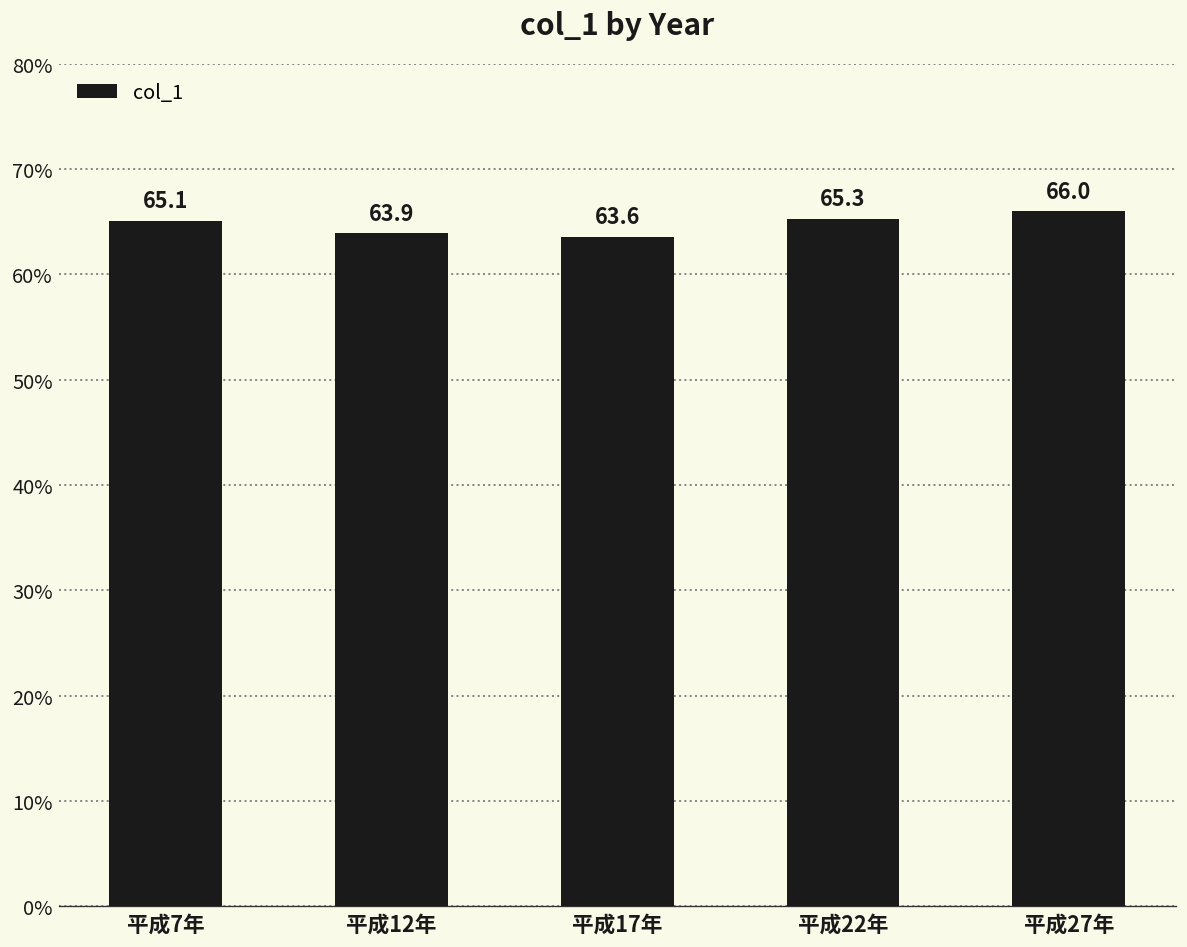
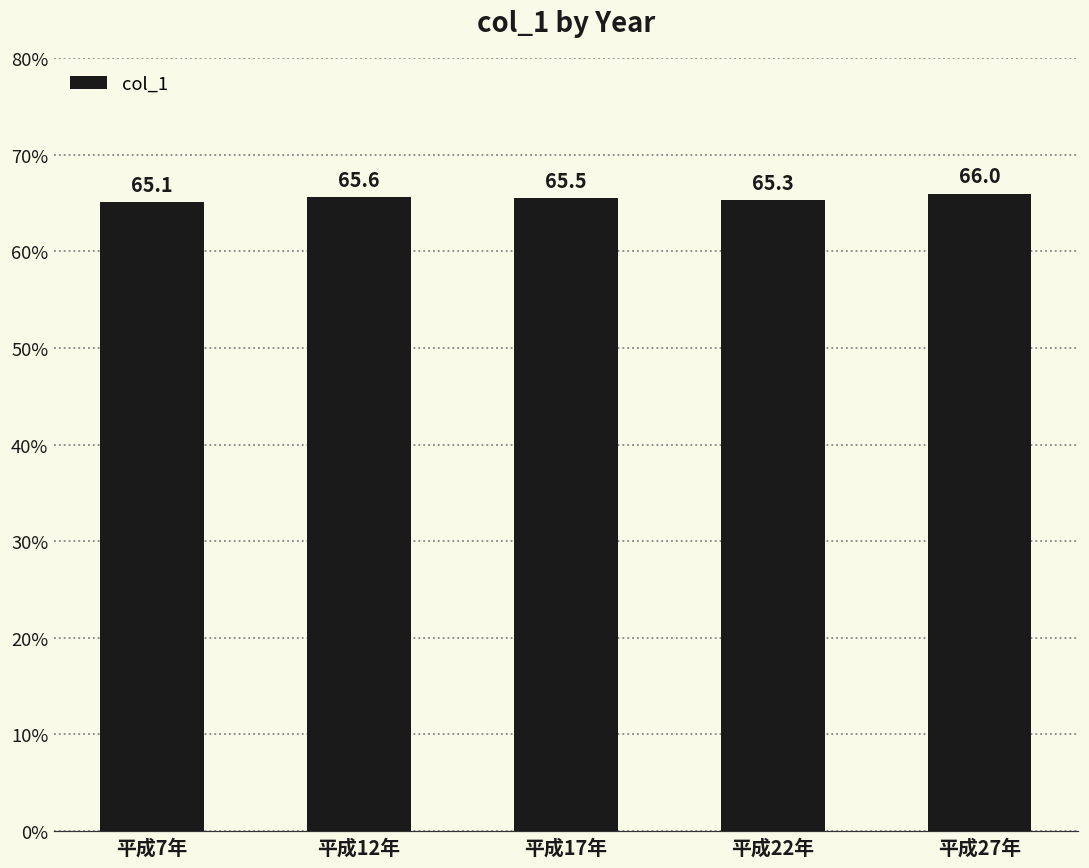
平成12年: 63.9 -> 65.6
平成17年: 63.6 -> 65.5
